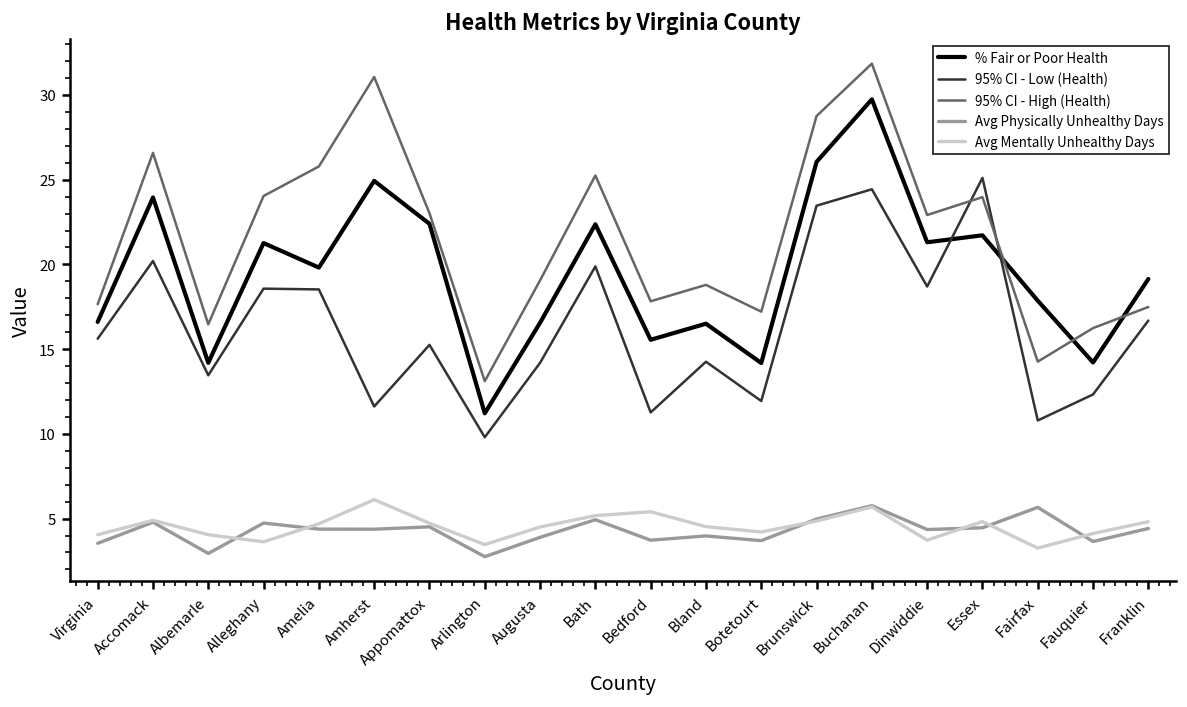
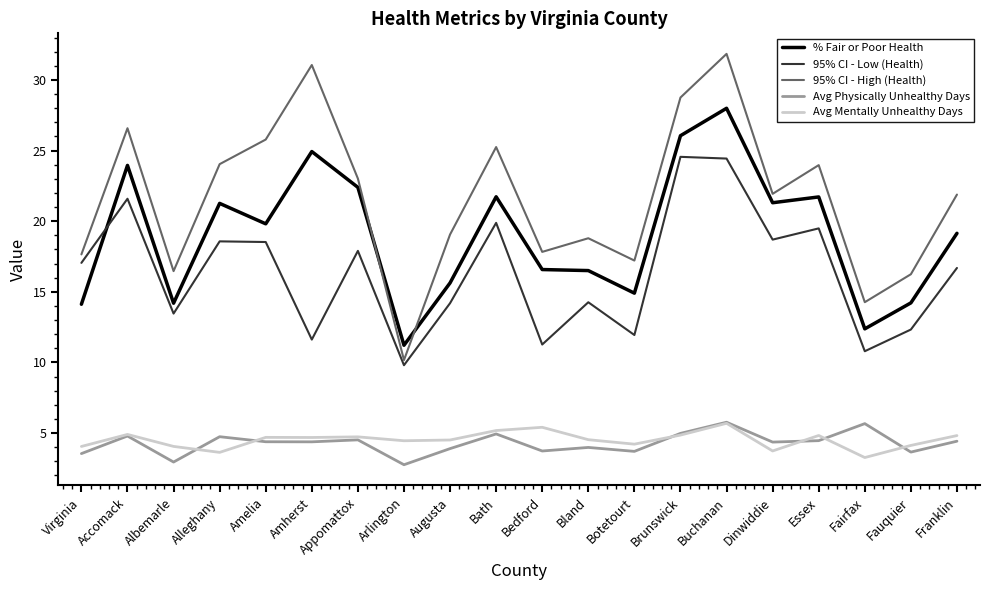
% Fair or Poor Health, Virginia: 16.6 -> 14.1
95% CI - Low (Health), Virginia: 15.6 -> 17.0
95% CI - Low (Health), Accomack: 20.2 -> 21.6
Avg Mentally Unhealthy Days, Amherst: 6.1 -> 4.7
95% CI - Low (Health), Appomattox: 15.3 -> 17.9
95% CI - High (Health), Arlington: 13.1 -> 10.2
Avg Mentally Unhealthy Days, Arlington: 3.5 -> 4.5
% Fair or Poor Health, Augusta: 16.6 -> 15.6
% Fair or Poor Health, Bath: 22.4 -> 21.7
% Fair or Poor Health, Bedford: 15.6 -> 16.6
% Fair or Poor Health, Botetourt: 14.2 -> 14.9
95% CI - Low (Health), Brunswick: 23.5 -> 24.6
% Fair or Poor Health, Buchanan: 29.7 -> 28.0
95% CI - High (Health), Dinwiddie: 22.9 -> 21.9
95% CI - Low (Health), Essex: 25.1 -> 19.5
% Fair or Poor Health, Fairfax: 17.9 -> 12.4
95% CI - High (Health), Franklin: 17.5 -> 21.9
